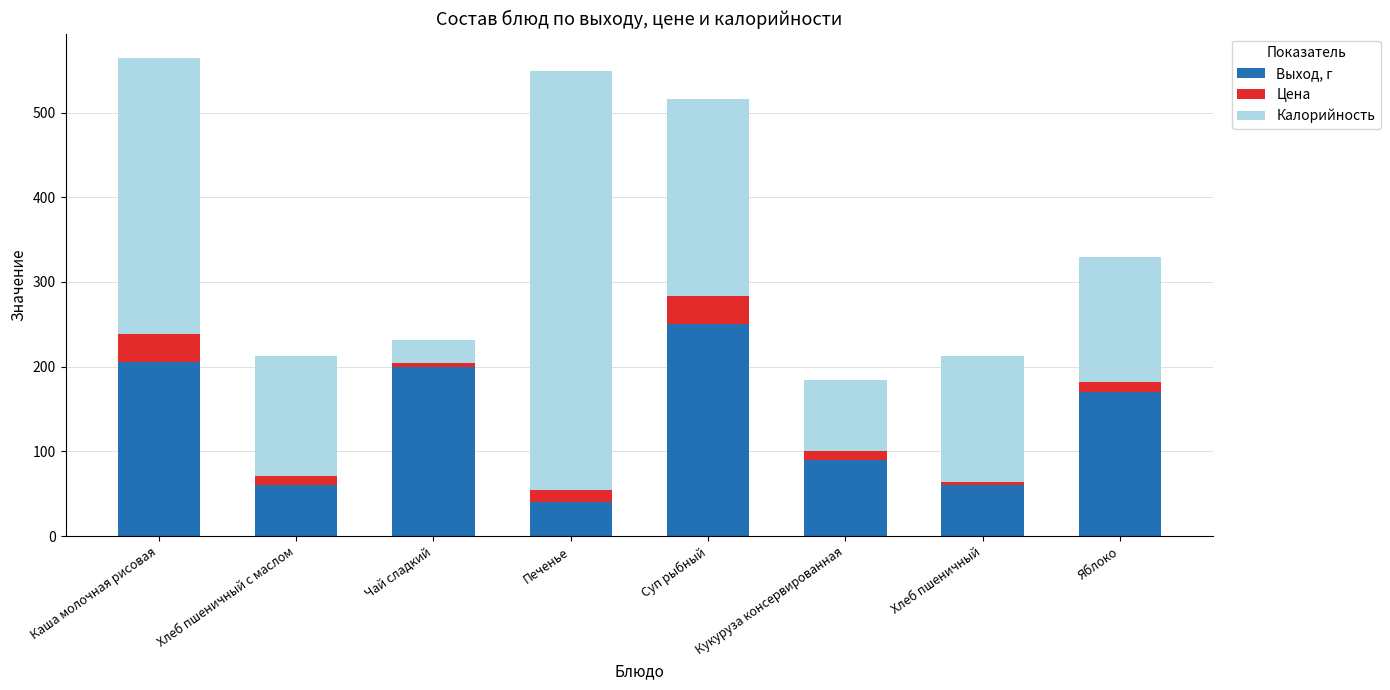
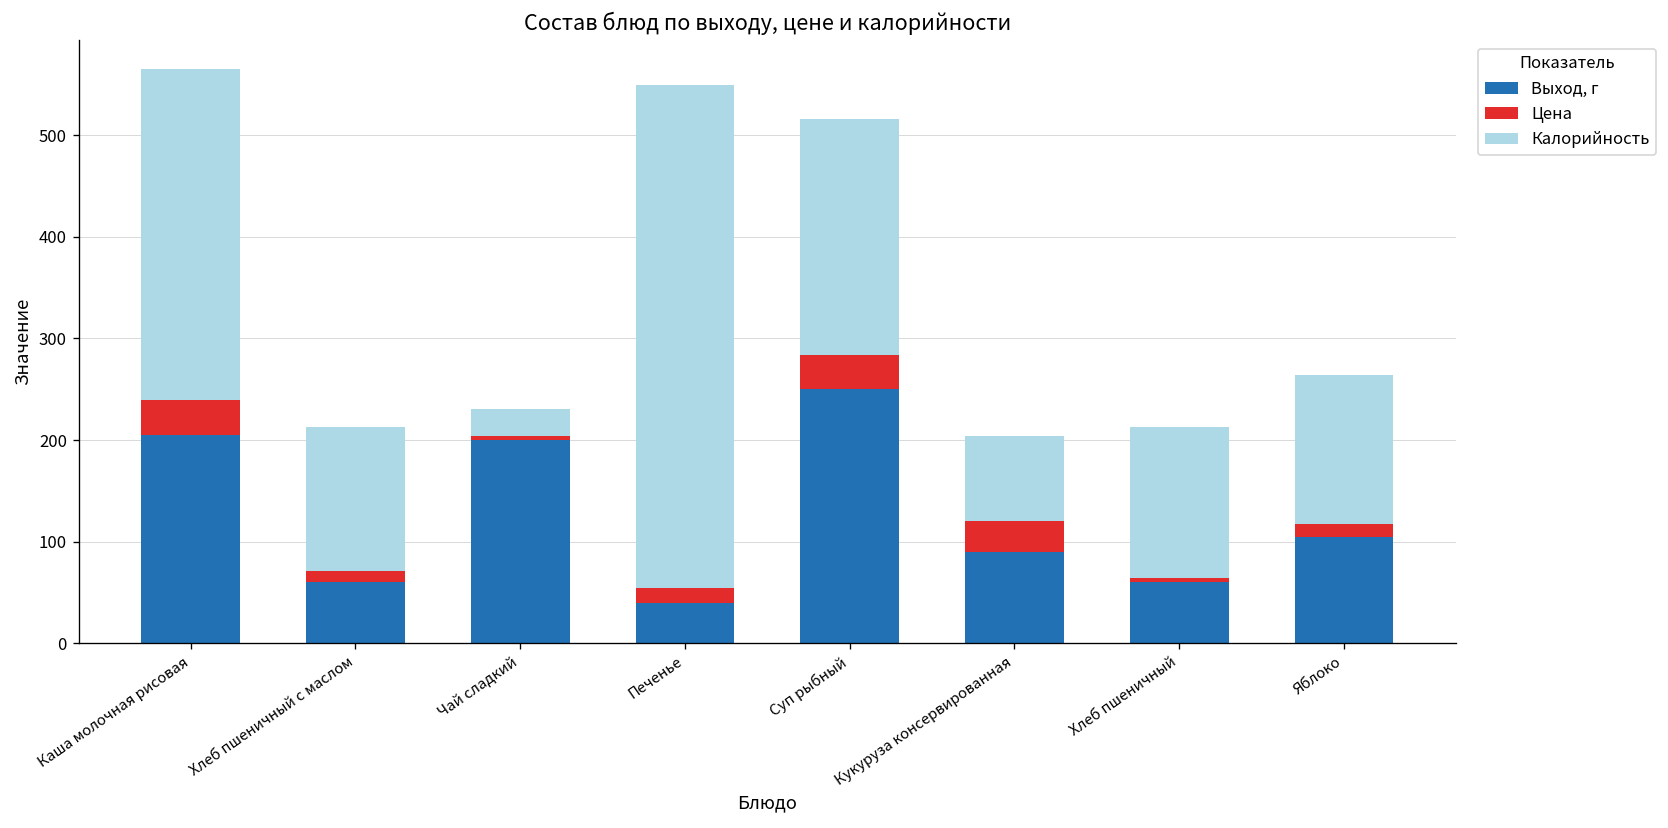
Цена, Кукуруза консервированная: 10 -> 30
Выход, г, Яблоко: 170 -> 110
